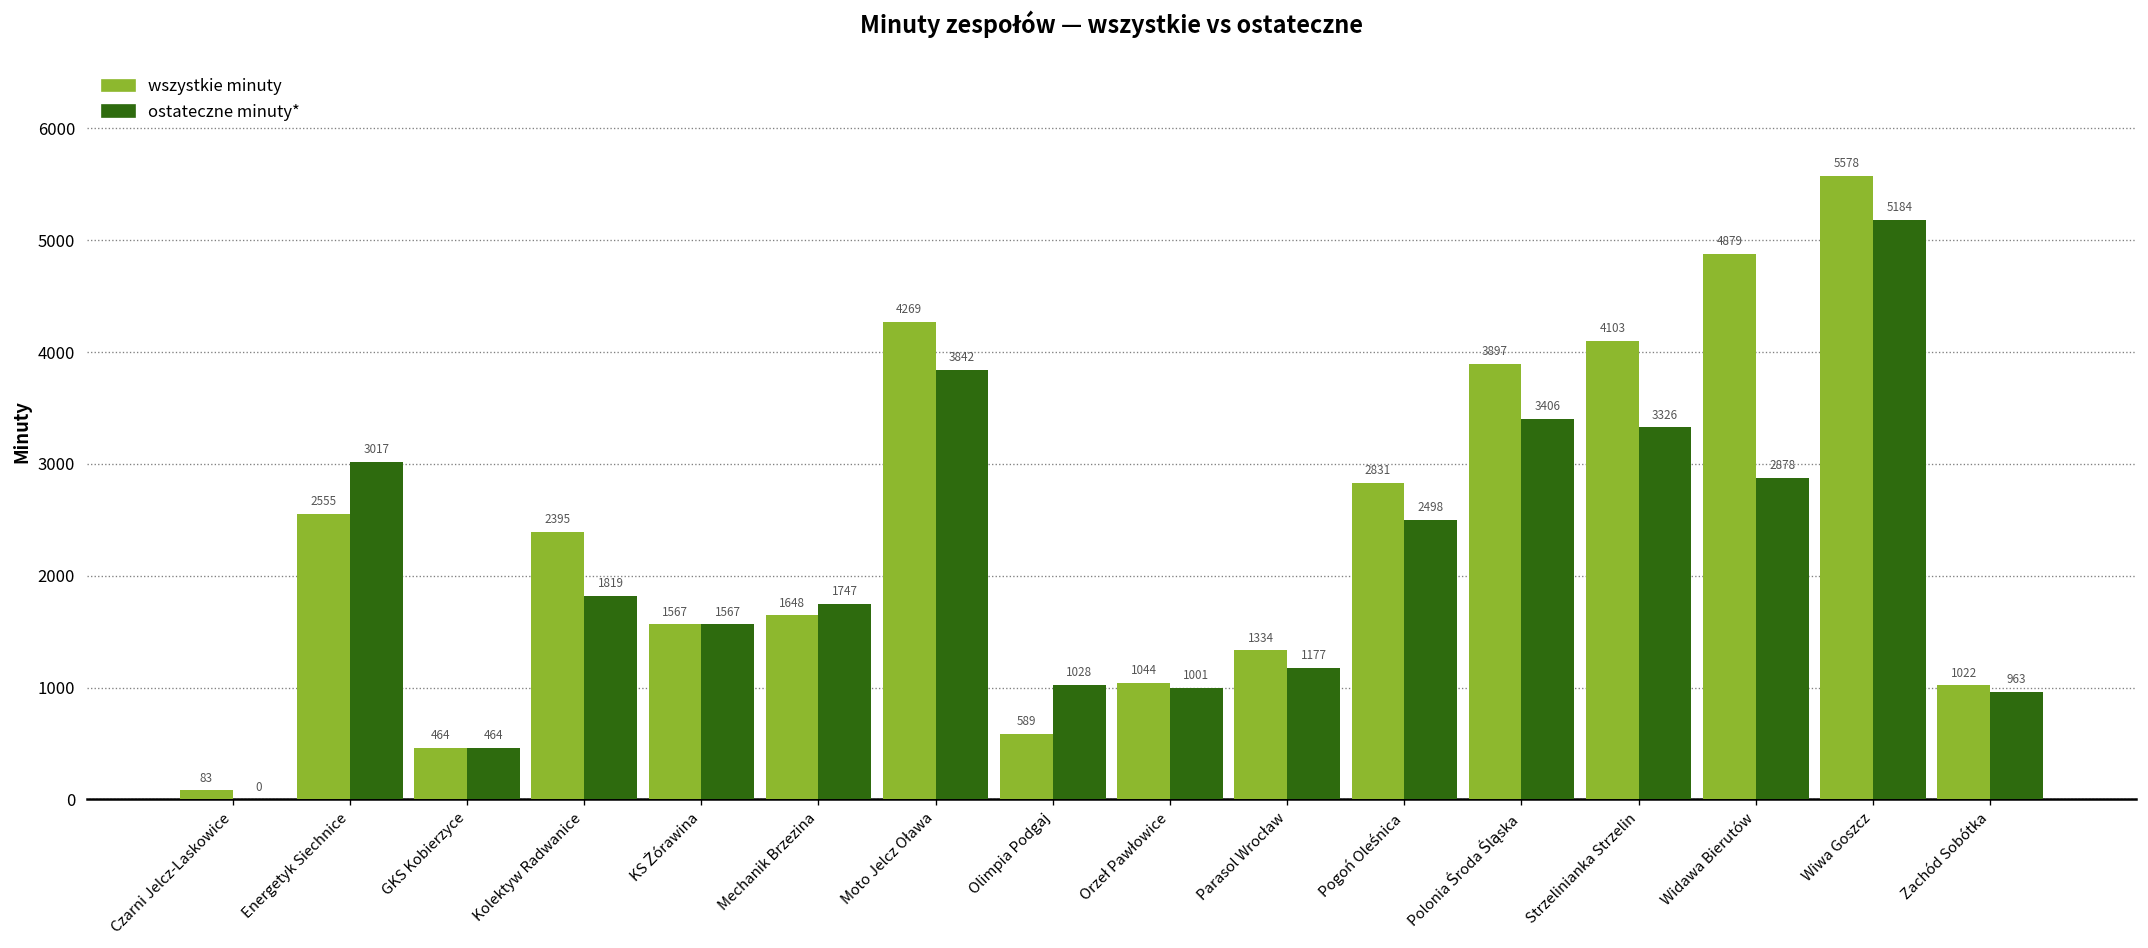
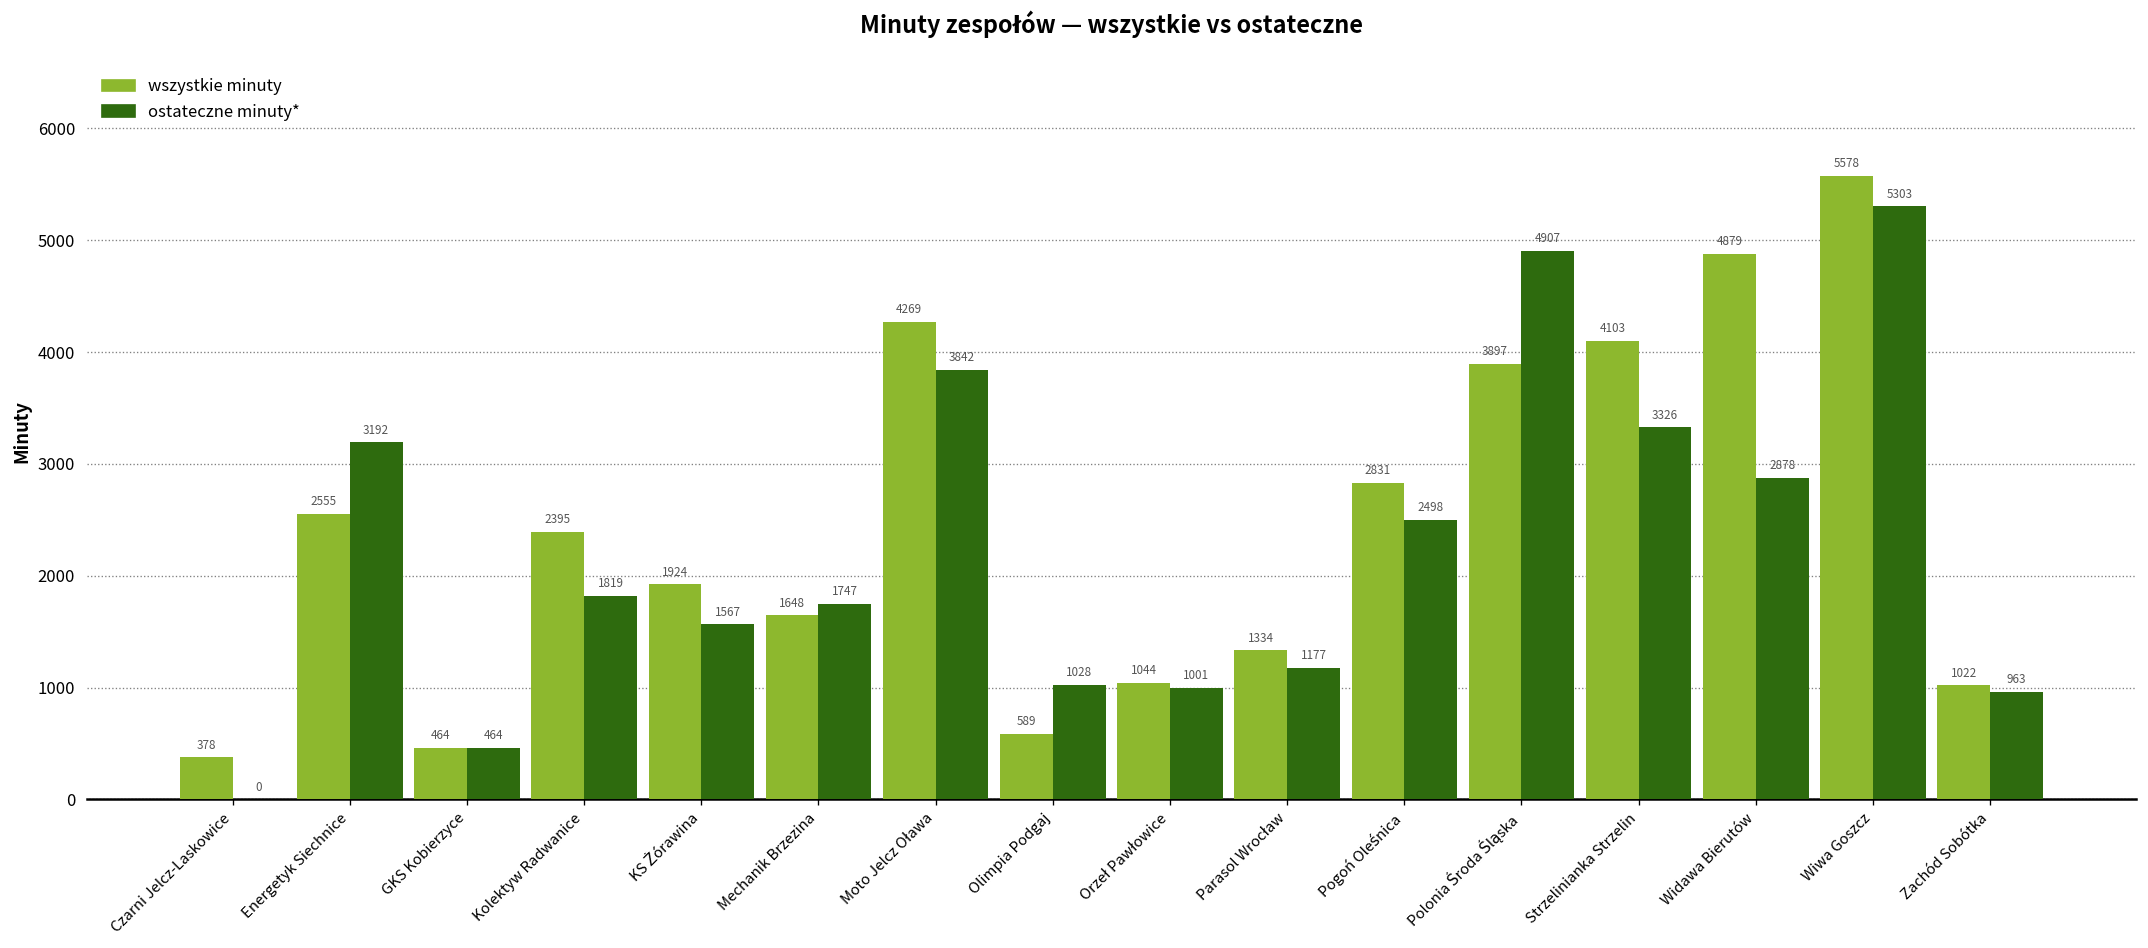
wszystkie minuty, Czarni Jelcz-Laskowice: 83 -> 378
ostateczne minuty*, Energetyk Siechnice: 3017 -> 3192
wszystkie minuty, KS Żórawina: 1567 -> 1924
ostateczne minuty*, Polonia Środa Śląska: 3406 -> 4907
ostateczne minuty*, Wiwa Goszcz: 5184 -> 5303
